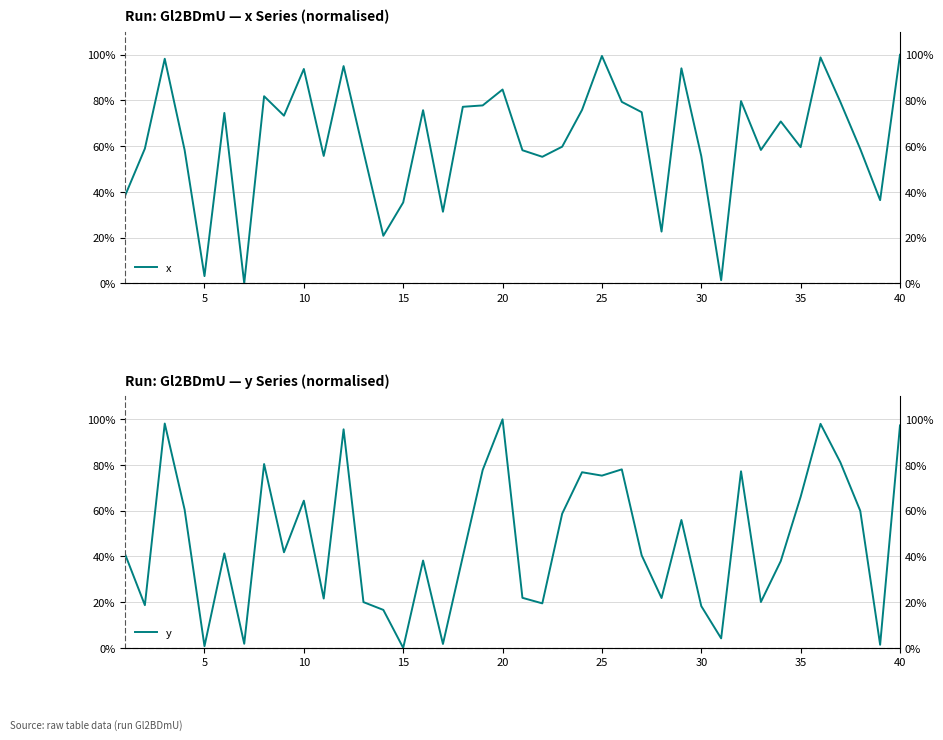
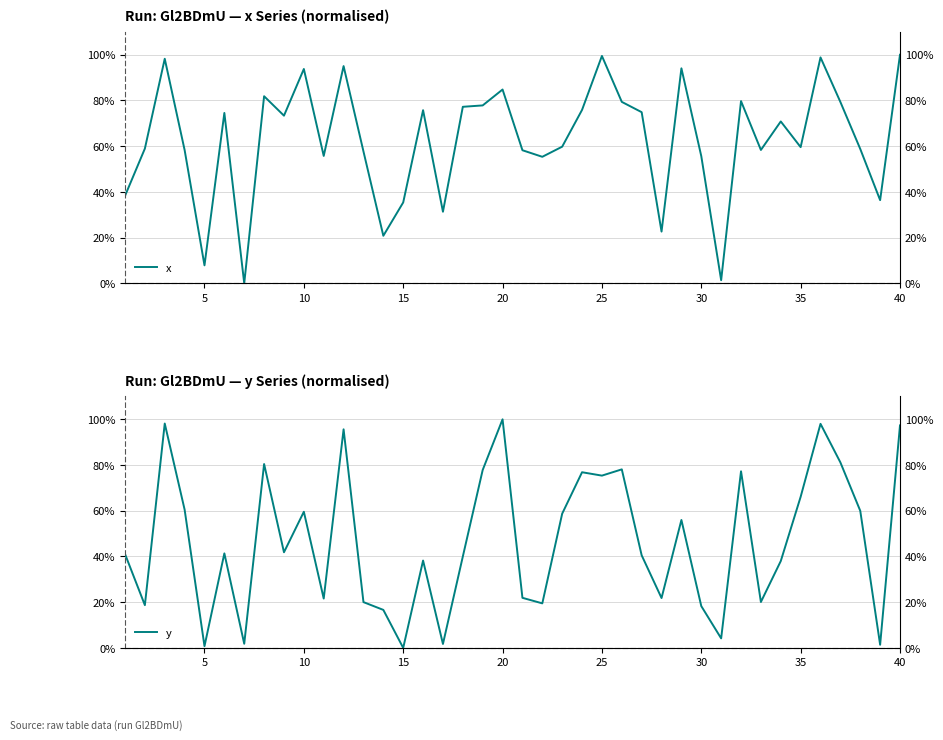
Run: Gl2BDmU — x Series (normalised), 5: 3% -> 8%
Run: Gl2BDmU — y Series (normalised), 10: 64% -> 60%
